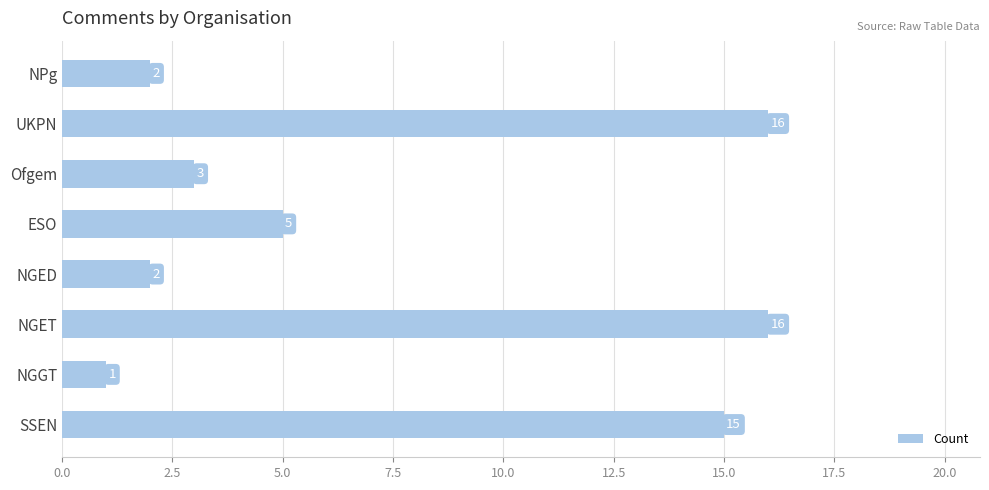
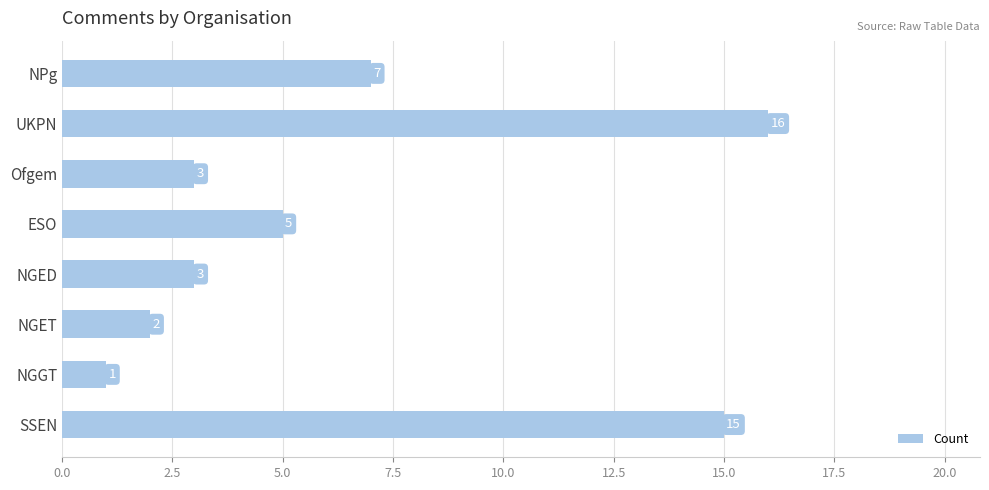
NPg: 2 -> 7
NGED: 2 -> 3
NGET: 16 -> 2
